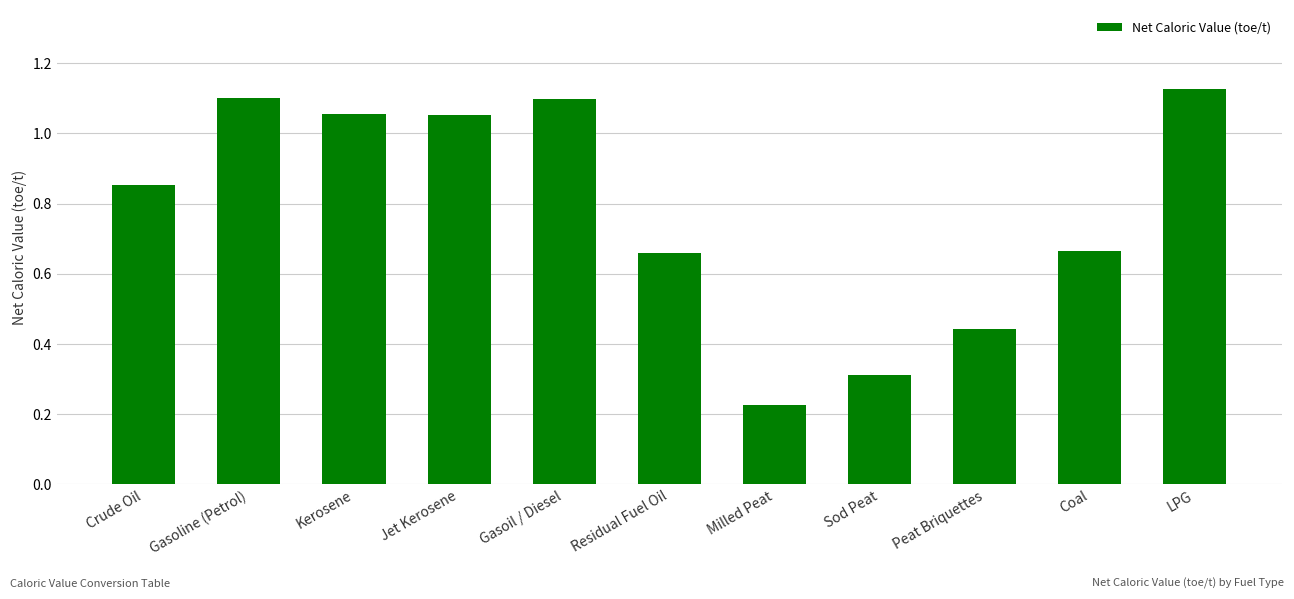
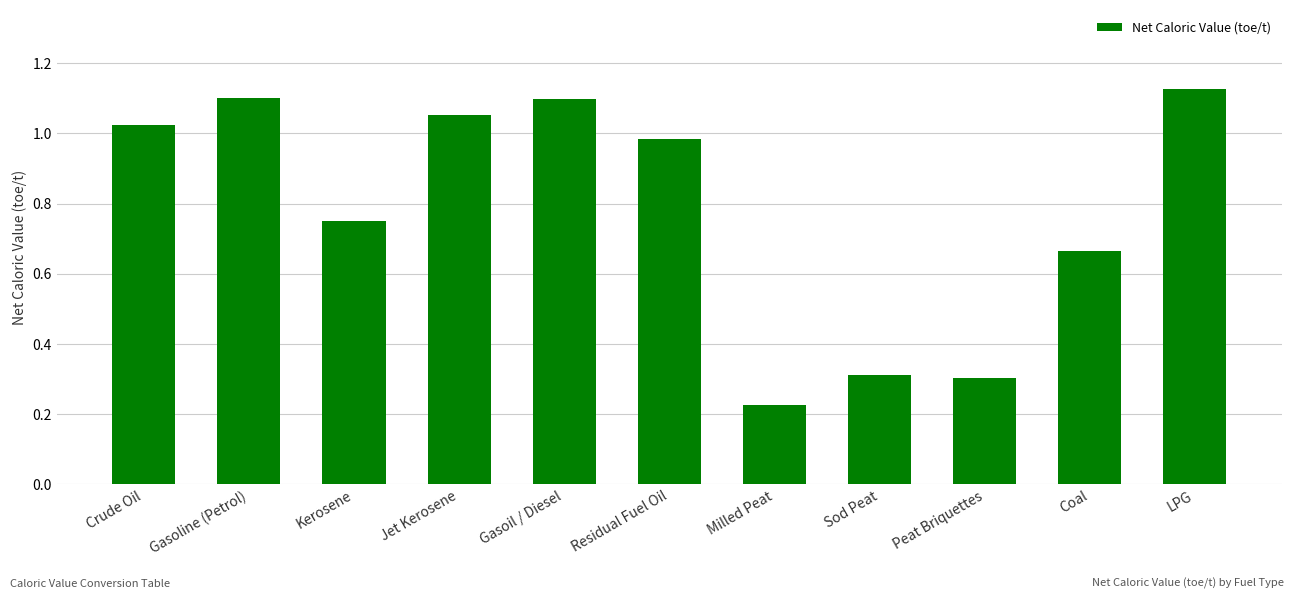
Crude Oil: 0.85 -> 1.02
Kerosene: 1.06 -> 0.75
Residual Fuel Oil: 0.66 -> 0.98
Peat Briquettes: 0.44 -> 0.30
